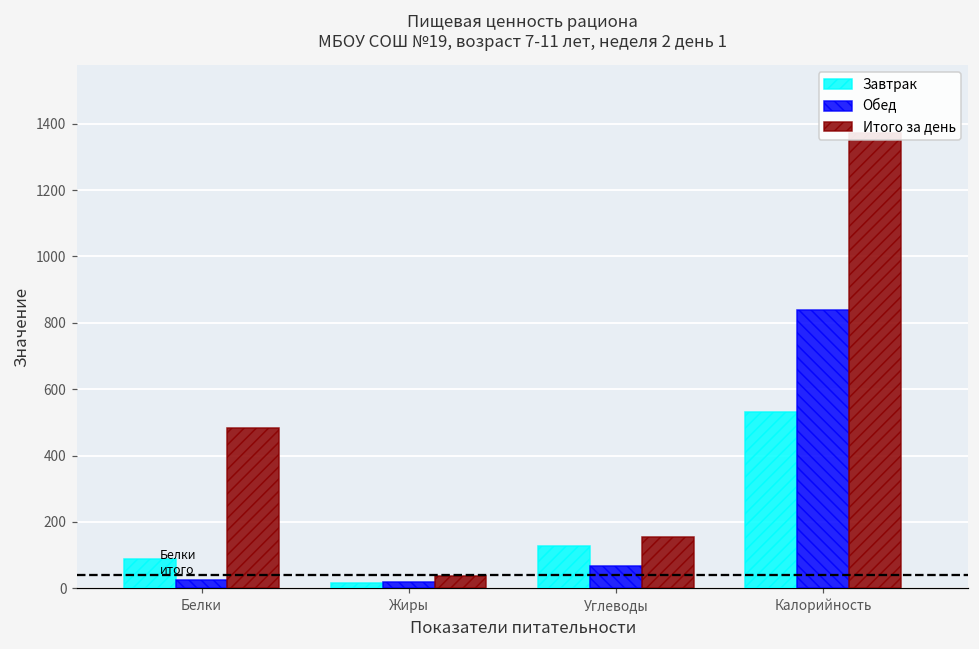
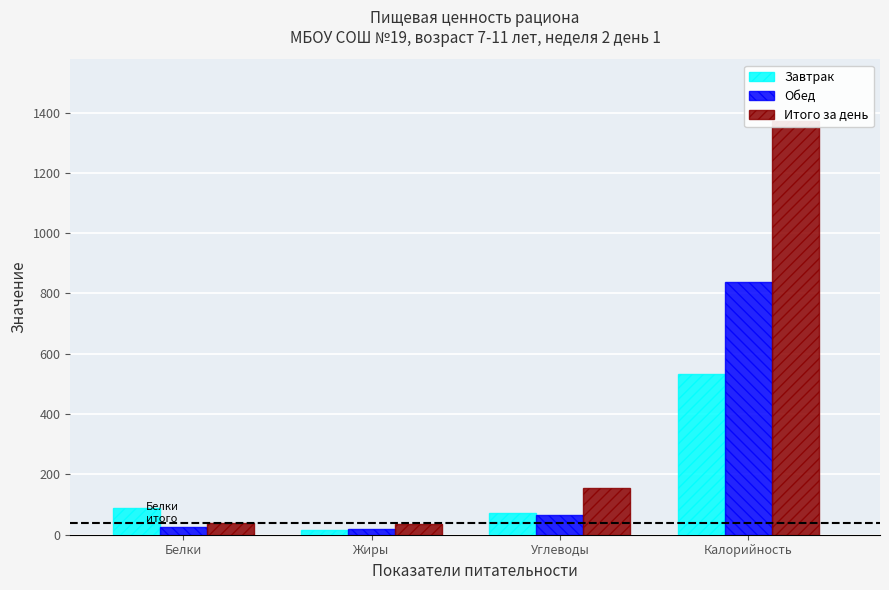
Итого за день, Белки: 480 -> 40
Завтрак, Углеводы: 130 -> 70
